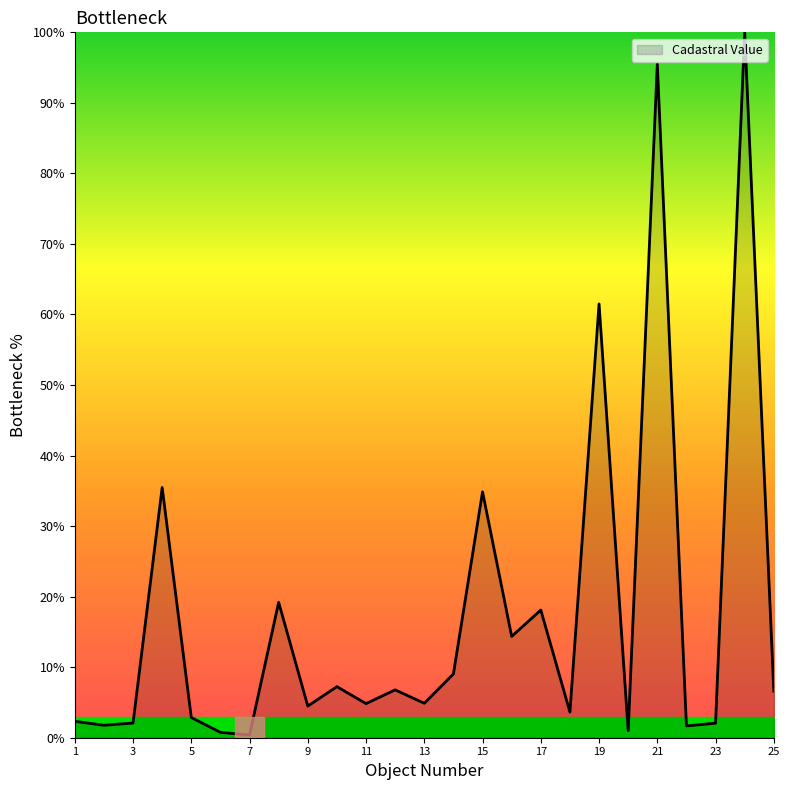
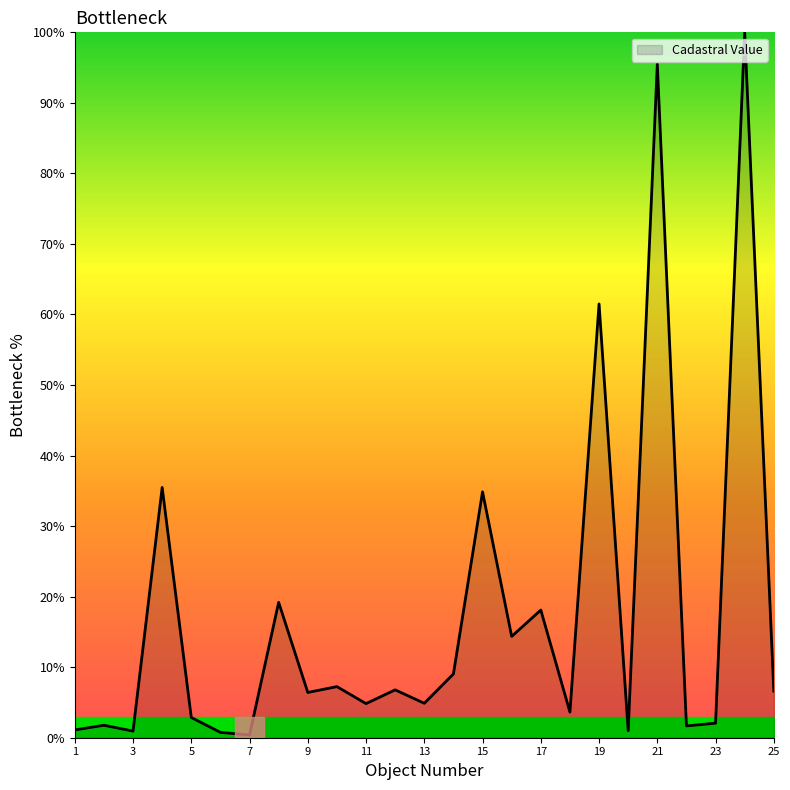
Cadastral Value, 1: 2% -> 1%
Cadastral Value, 3: 2% -> 1%
Cadastral Value, 9: 4% -> 6%
